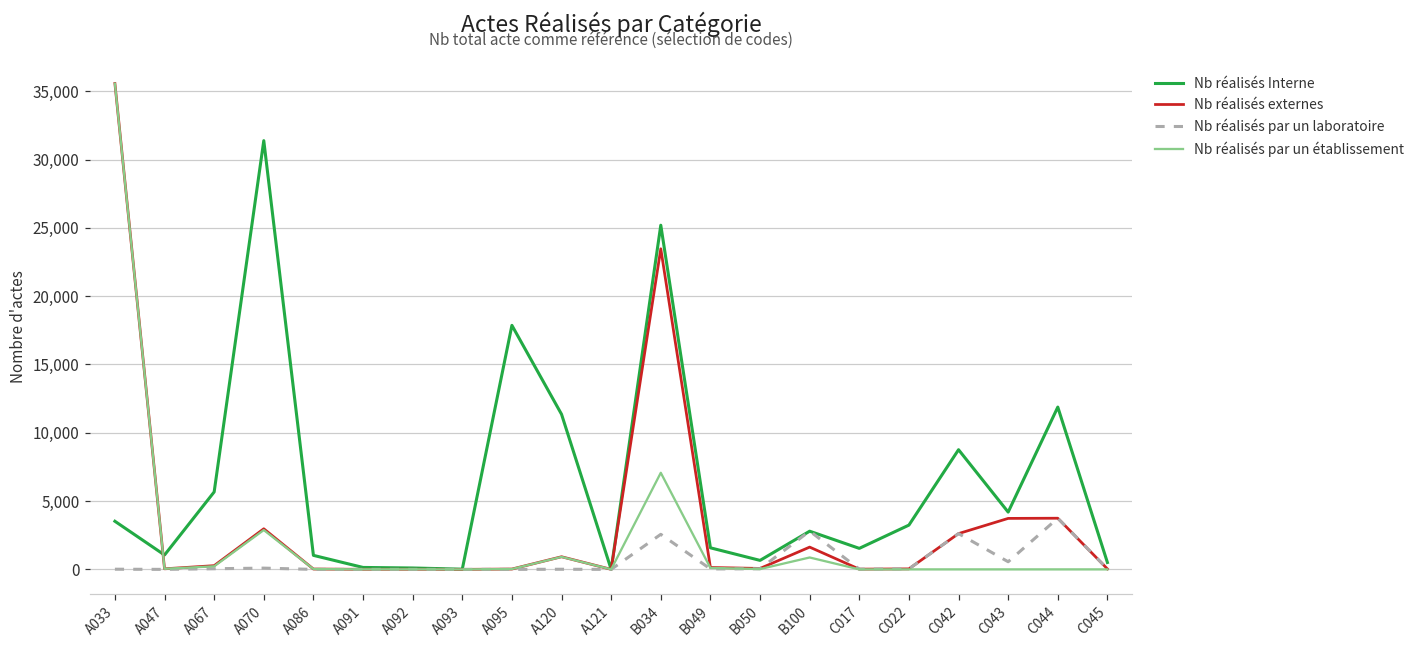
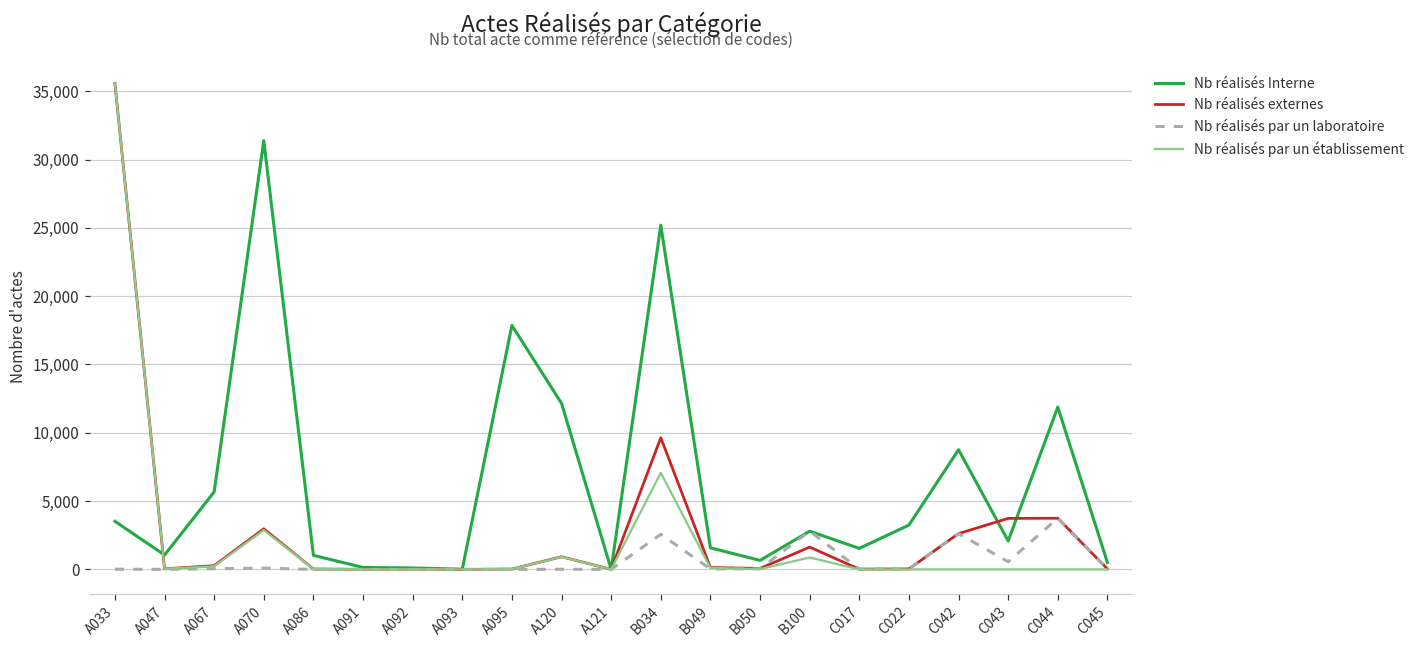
Nb réalisés Interne, A120: 11,400 -> 12,200
Nb réalisés externes, B034: 23,500 -> 9,600
Nb réalisés Interne, C043: 4,200 -> 2,100
